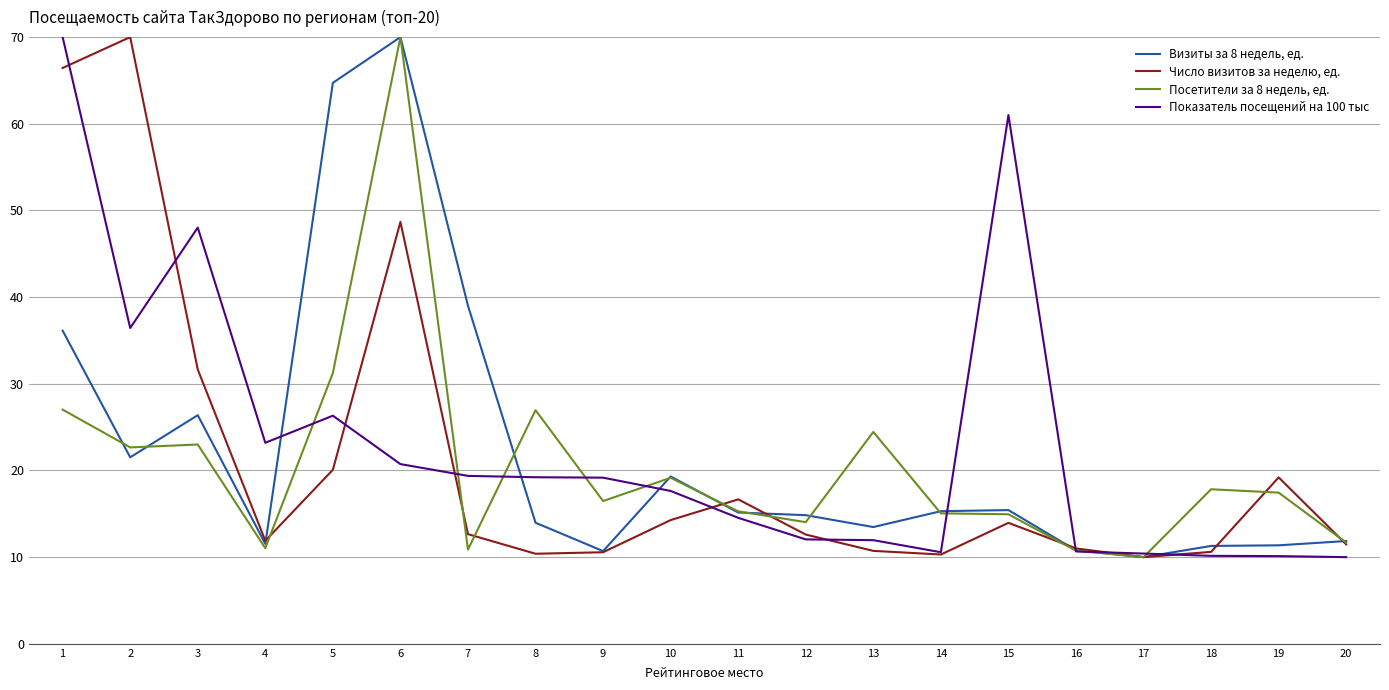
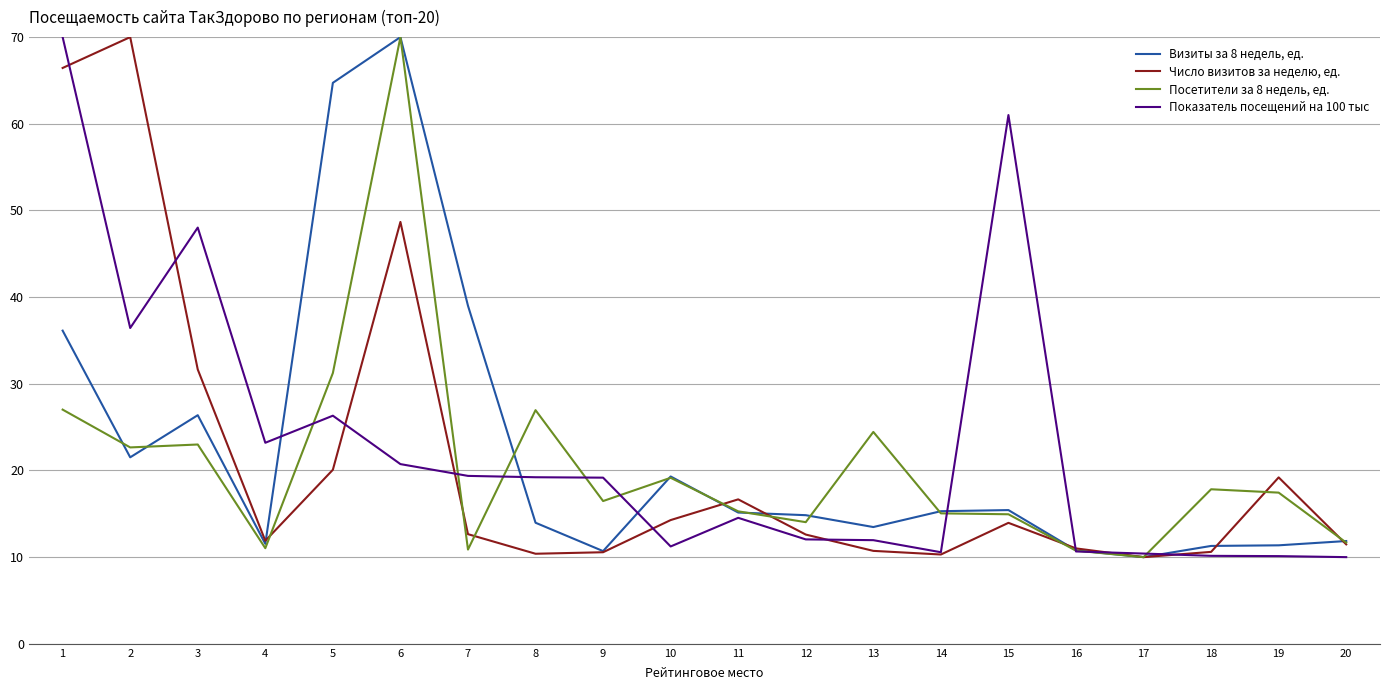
Показатель посещений на 100 тыс, 10: 18 -> 11
